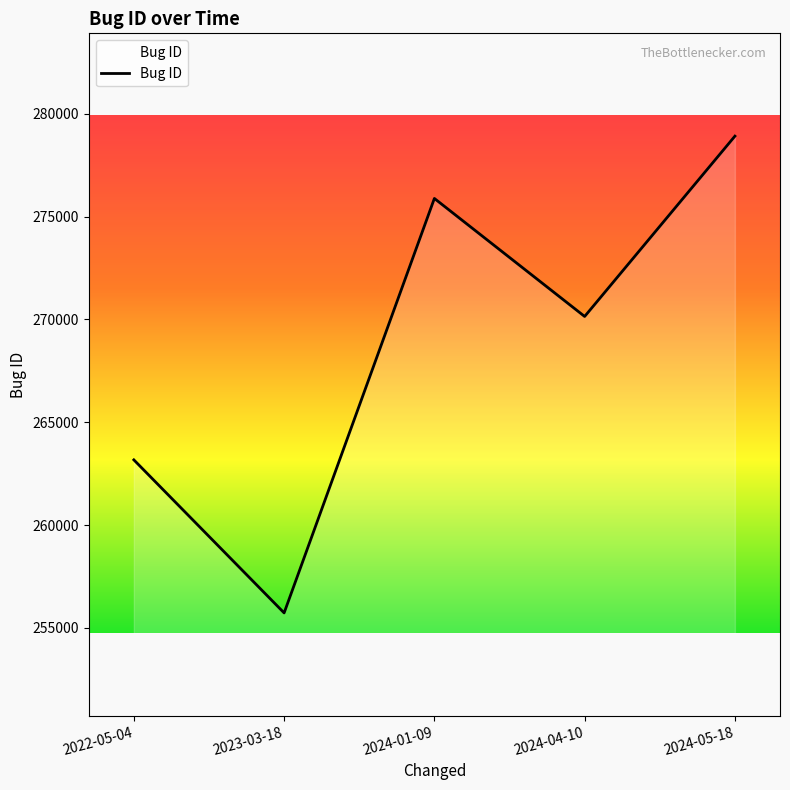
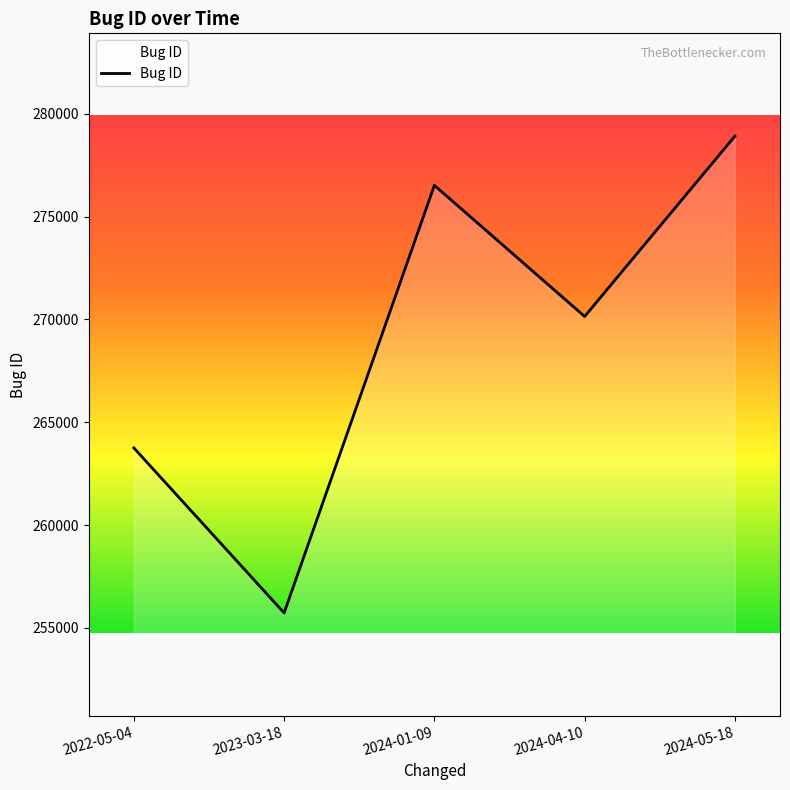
2022-05-04: 263200 -> 263800
2024-01-09: 275900 -> 276500
